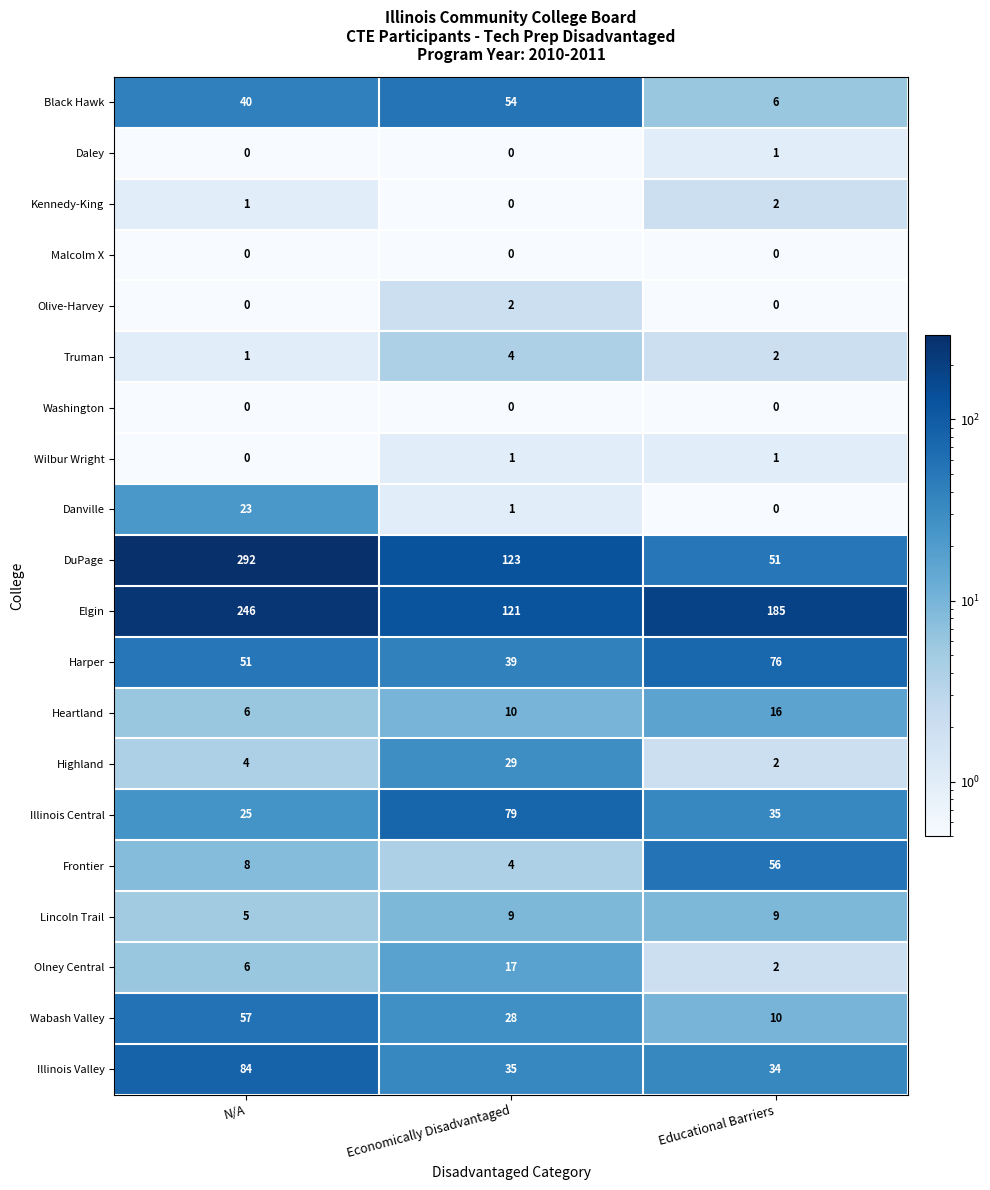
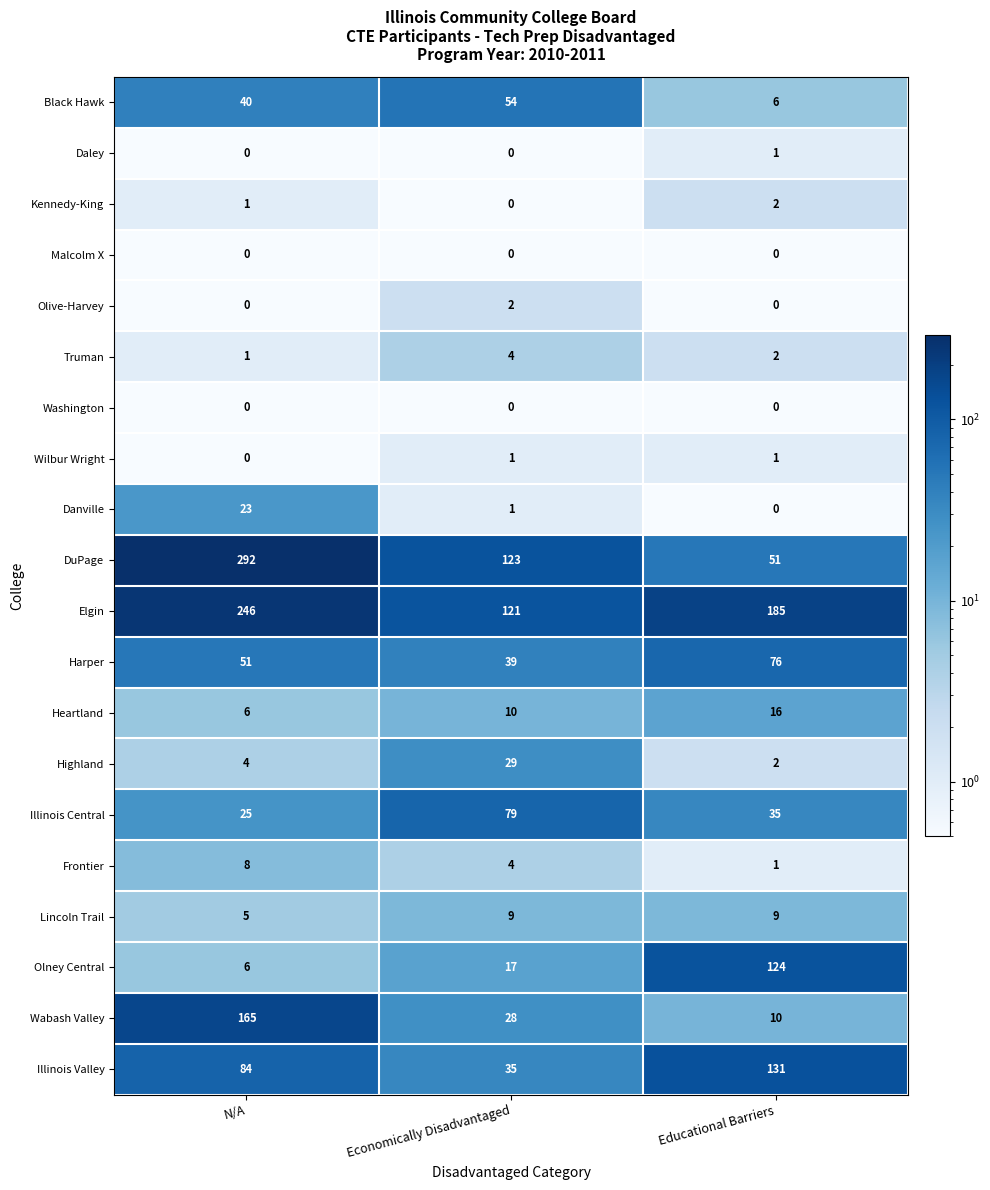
Frontier, Educational Barriers: 56 -> 1
Olney Central, Educational Barriers: 2 -> 124
Wabash Valley, N/A: 57 -> 165
Illinois Valley, Educational Barriers: 34 -> 131
